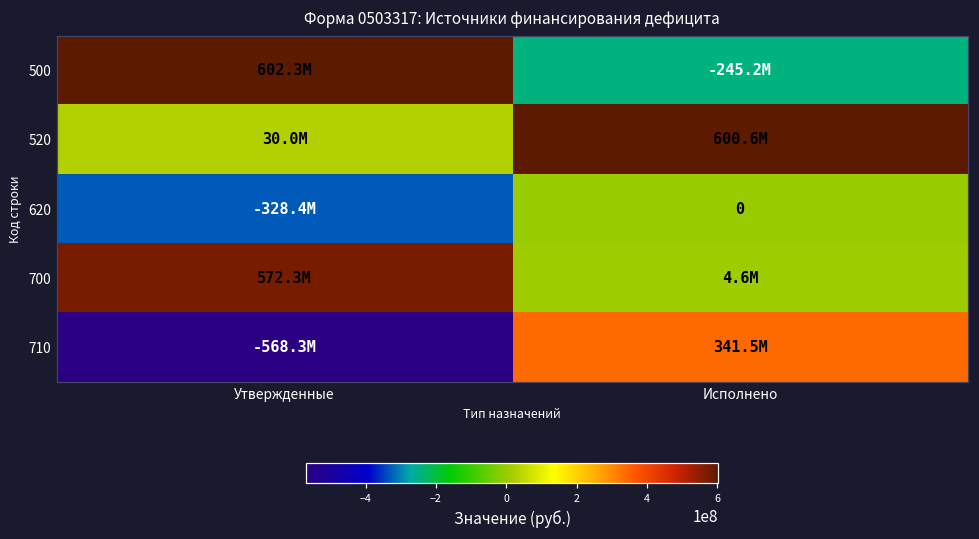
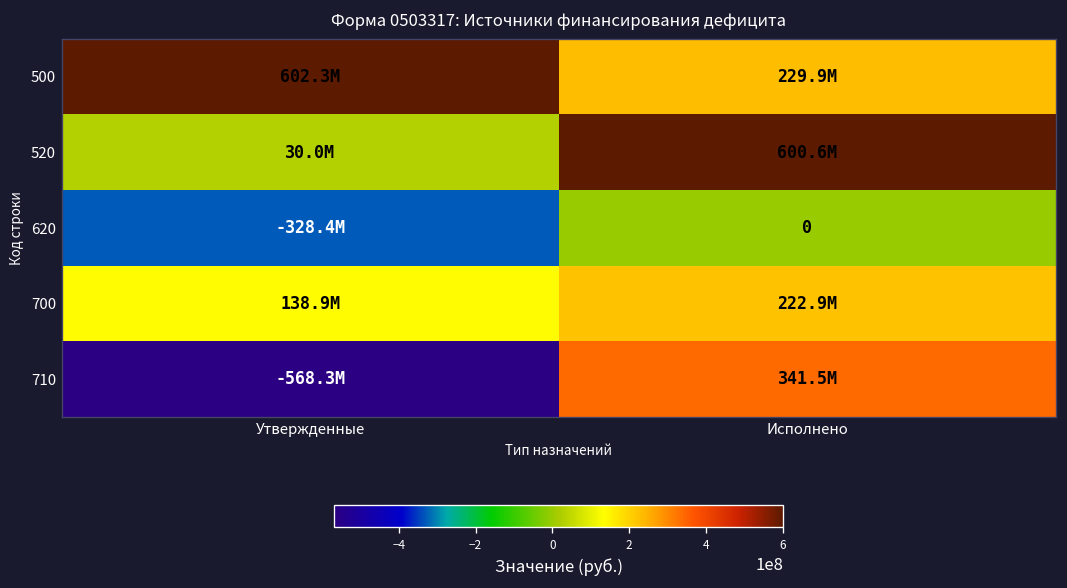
500, Исполнено: -245.2M -> 229.9M
700, Утвержденные: 572.3M -> 138.9M
700, Исполнено: 4.6M -> 222.9M
